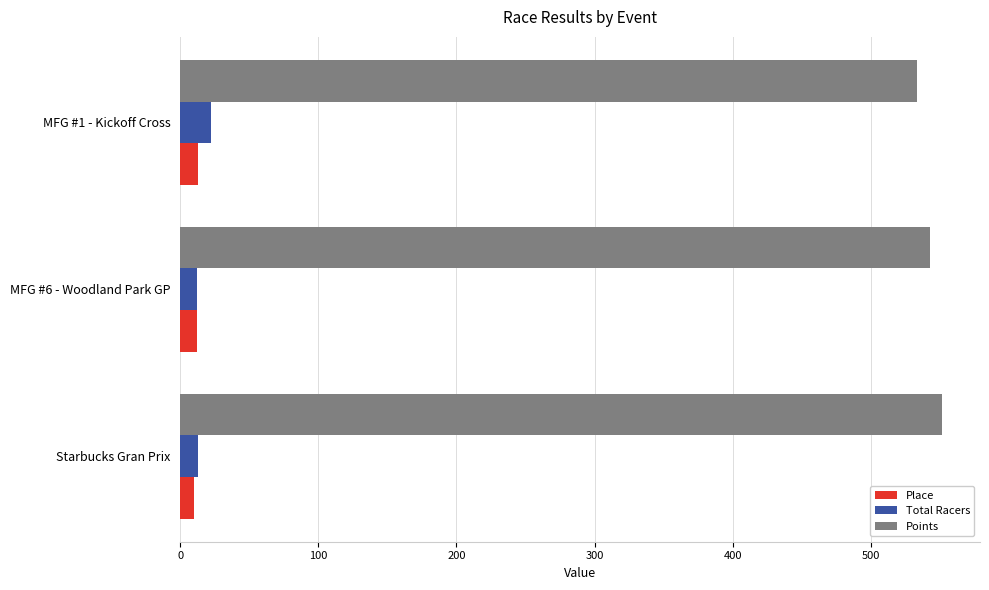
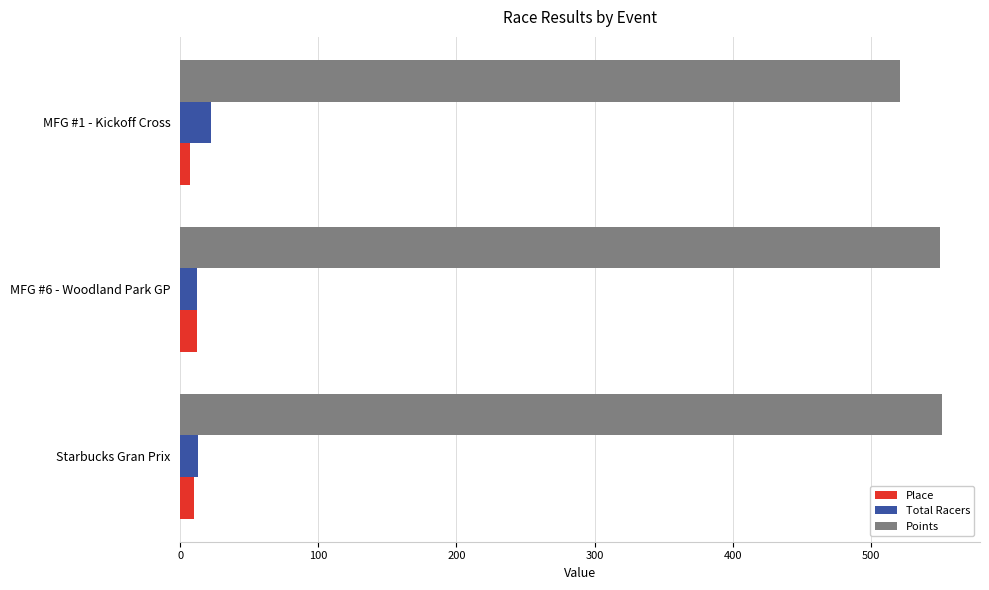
Points, MFG #1 - Kickoff Cross: 533 -> 521
Place, MFG #1 - Kickoff Cross: 13 -> 7
Points, MFG #6 - Woodland Park GP: 543 -> 550
